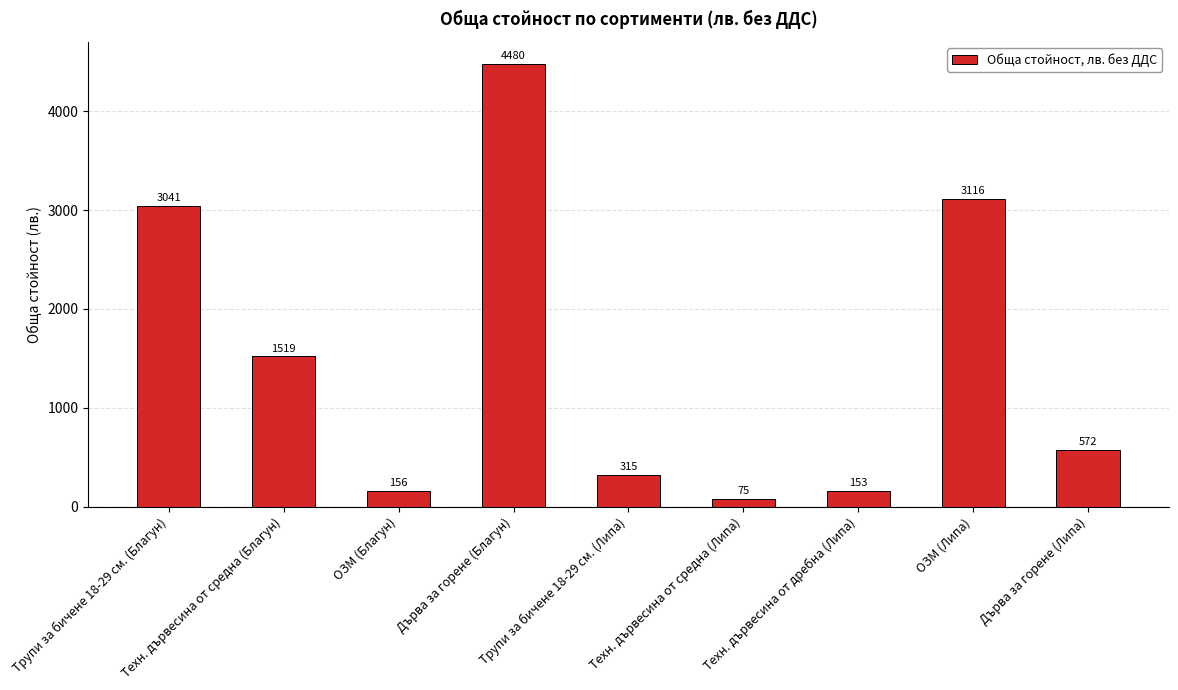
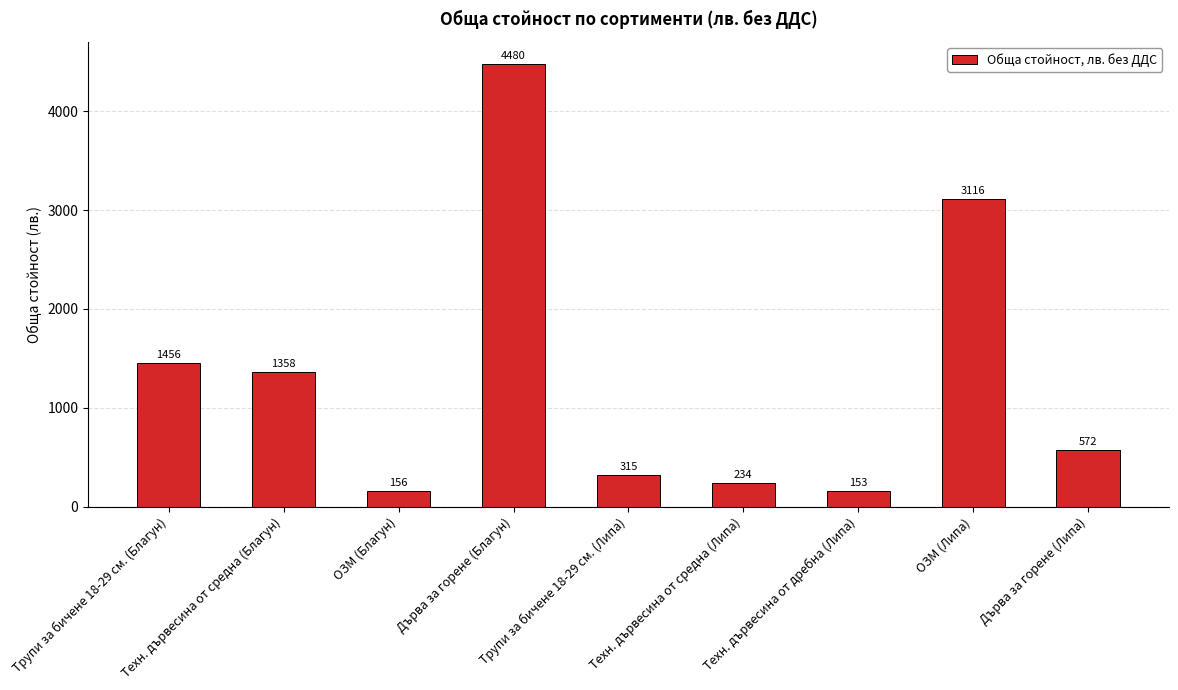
Трупи за бичене 18-29 см. (Благун): 3041 -> 1456
Техн. дървесина от средна (Благун): 1519 -> 1358
Техн. дървесина от средна (Липа): 75 -> 234
